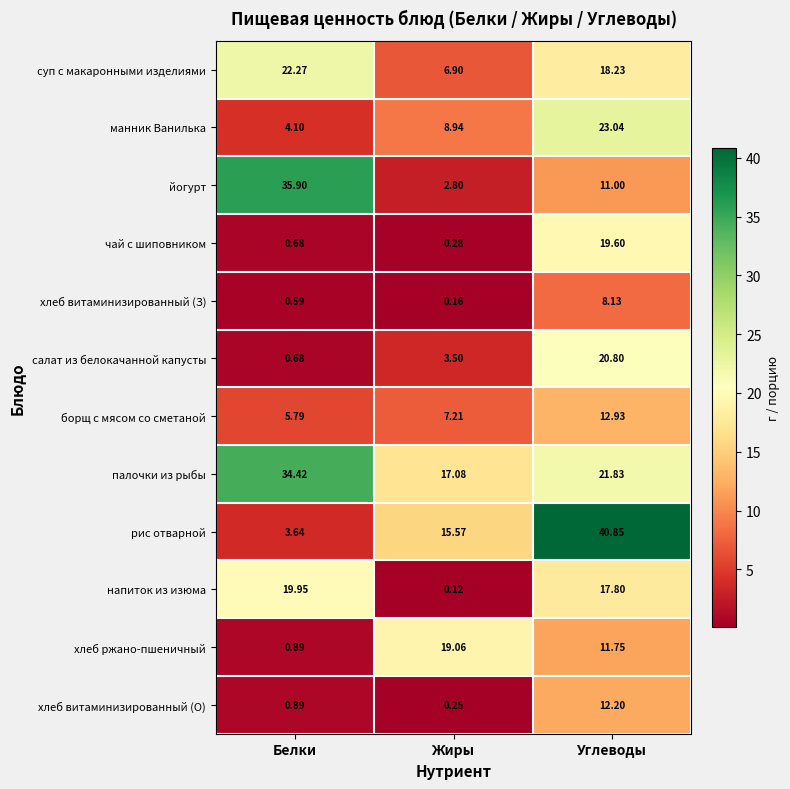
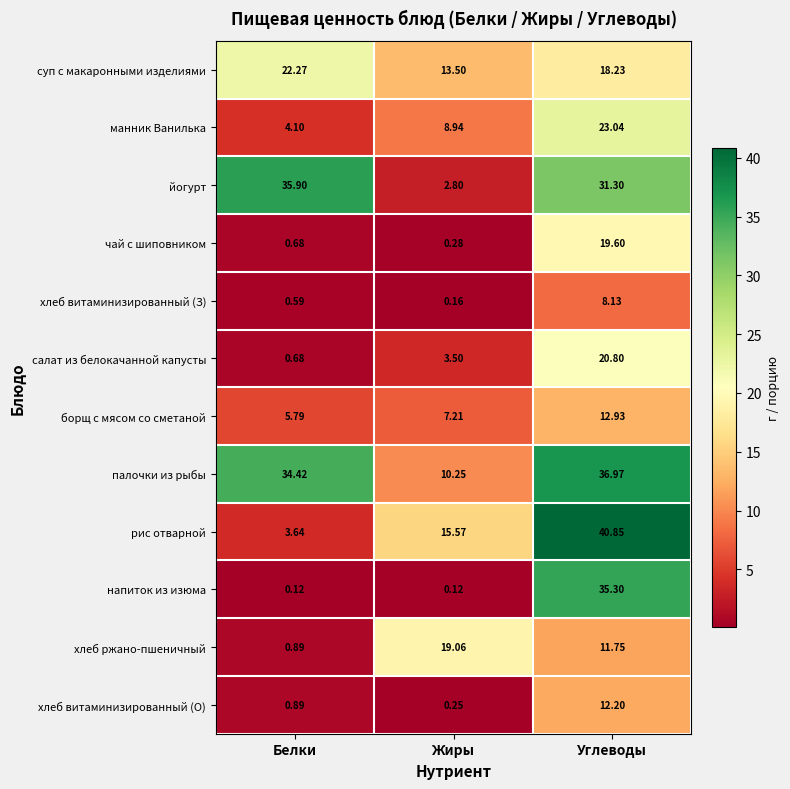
суп с макаронными изделиями, Жиры: 6.90 -> 13.50
йогурт, Углеводы: 11.00 -> 31.30
палочки из рыбы, Жиры: 17.08 -> 10.25
палочки из рыбы, Углеводы: 21.83 -> 36.97
напиток из изюма, Белки: 19.95 -> 0.12
напиток из изюма, Углеводы: 17.80 -> 35.30
